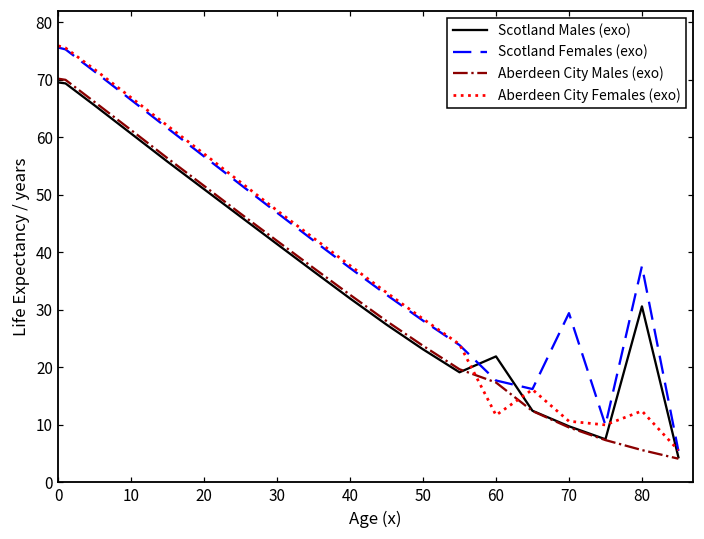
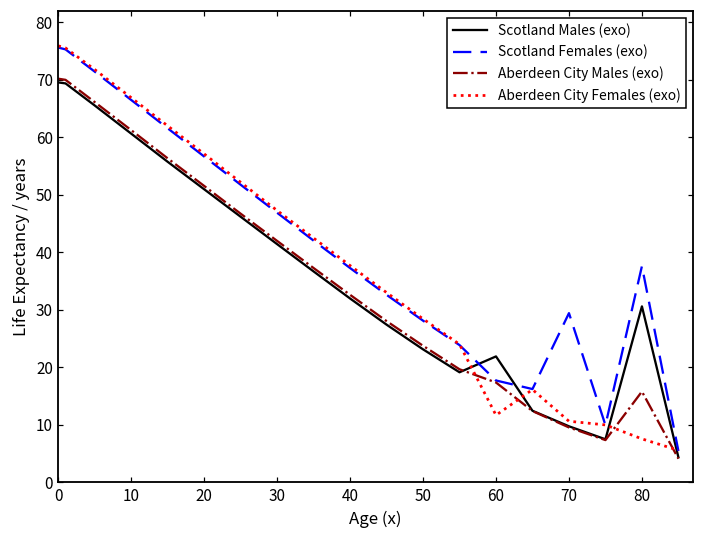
Aberdeen City Males (exo), 80: 6 -> 16
Aberdeen City Females (exo), 80: 12 -> 8
